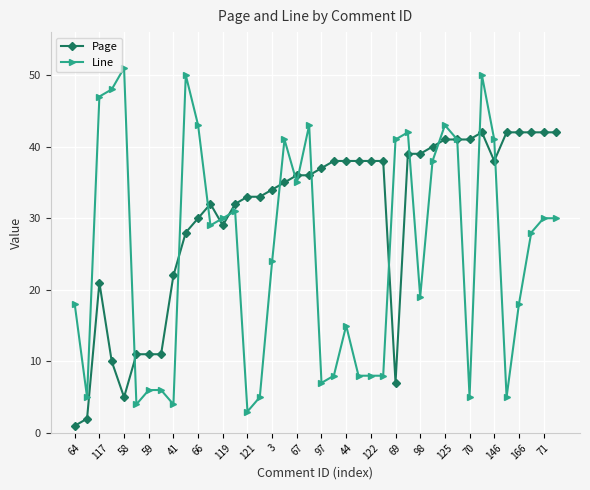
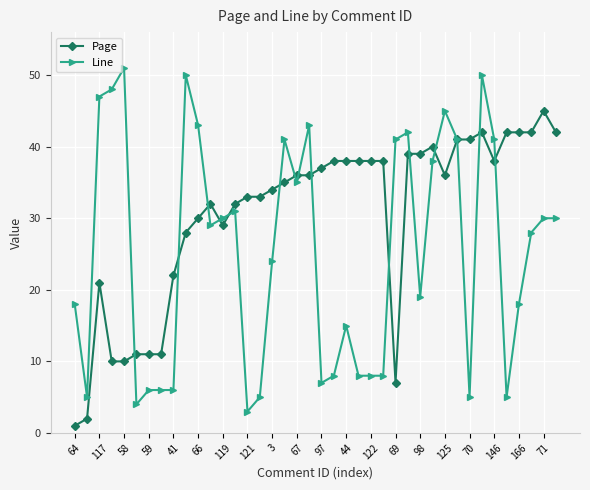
Page, 58: 5 -> 10
Line, 41: 4 -> 6
Page, 125: 41 -> 36
Line, 125: 43 -> 45
Page, 71: 42 -> 45
